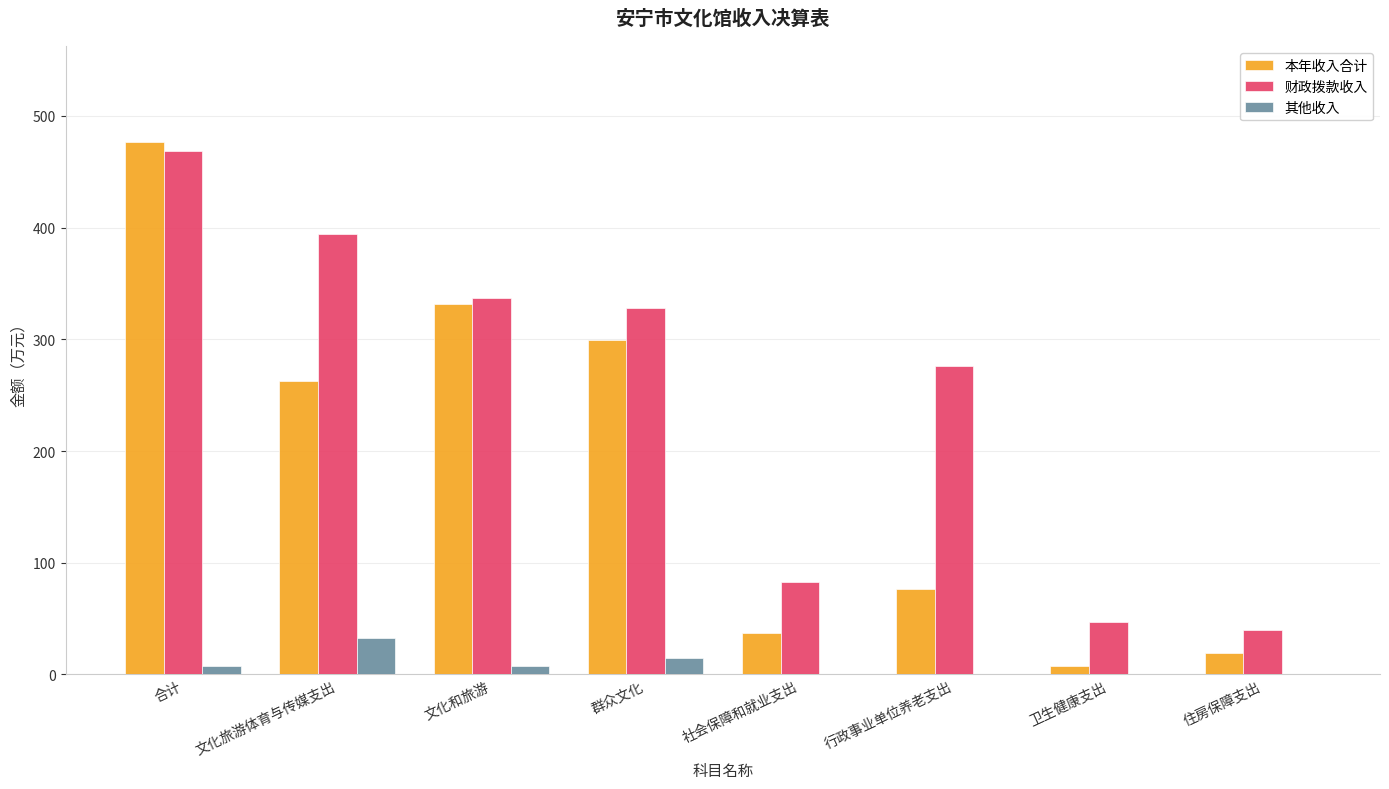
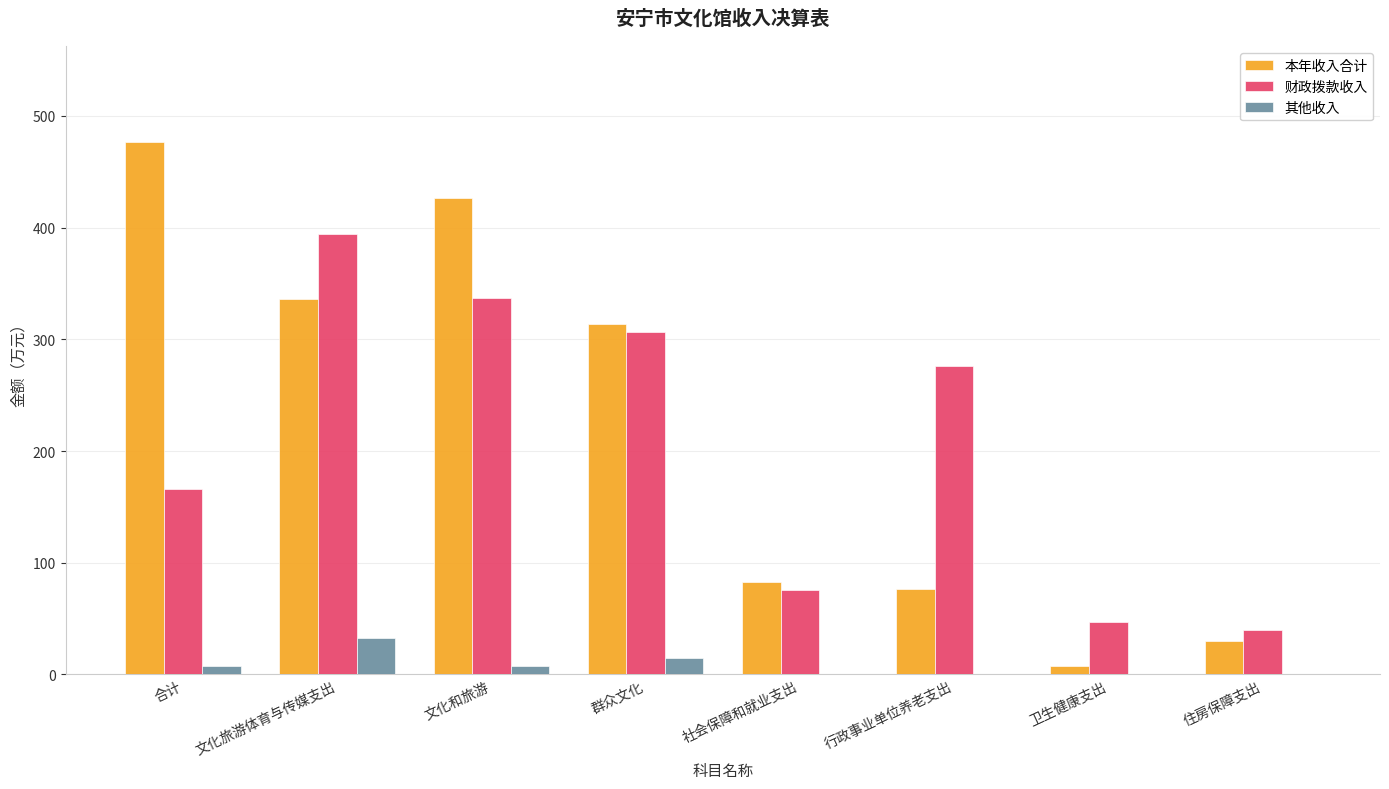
财政拨款收入, 合计: 469 -> 166
本年收入合计, 文化旅游体育与传媒支出: 263 -> 336
本年收入合计, 文化和旅游: 331 -> 426
本年收入合计, 群众文化: 299 -> 314
财政拨款收入, 群众文化: 328 -> 306
本年收入合计, 社会保障和就业支出: 37 -> 83
财政拨款收入, 社会保障和就业支出: 83 -> 75
本年收入合计, 住房保障支出: 19 -> 30
